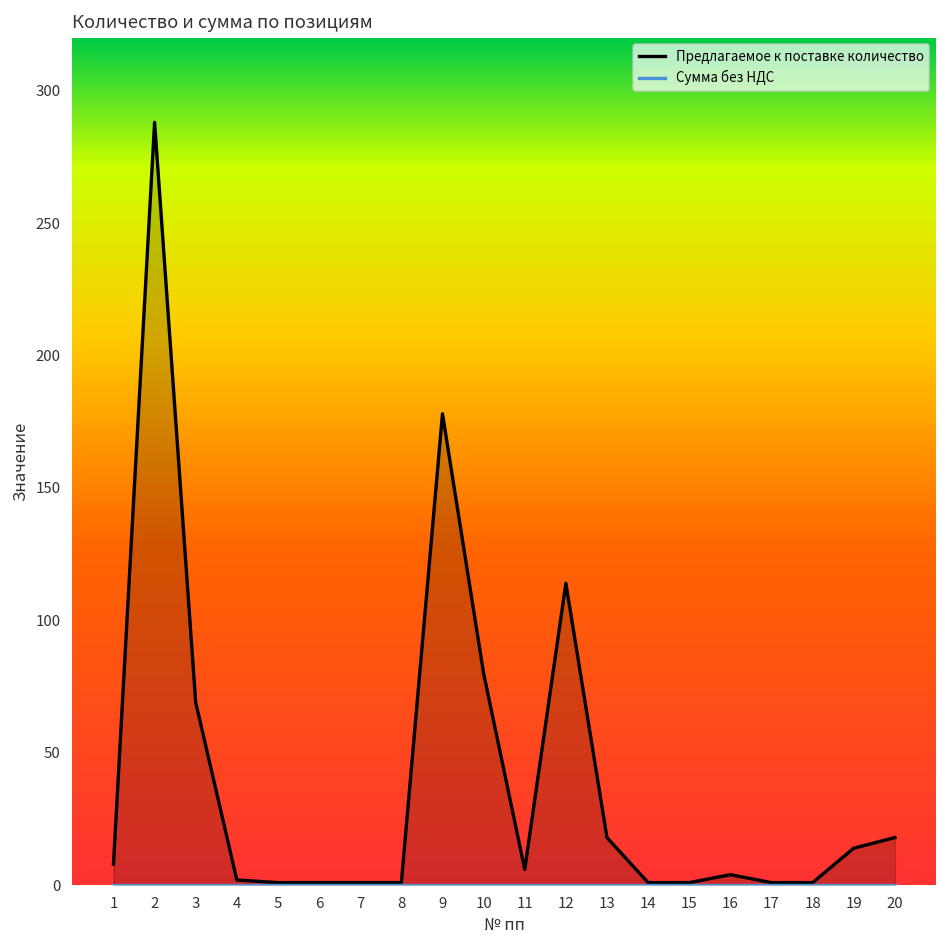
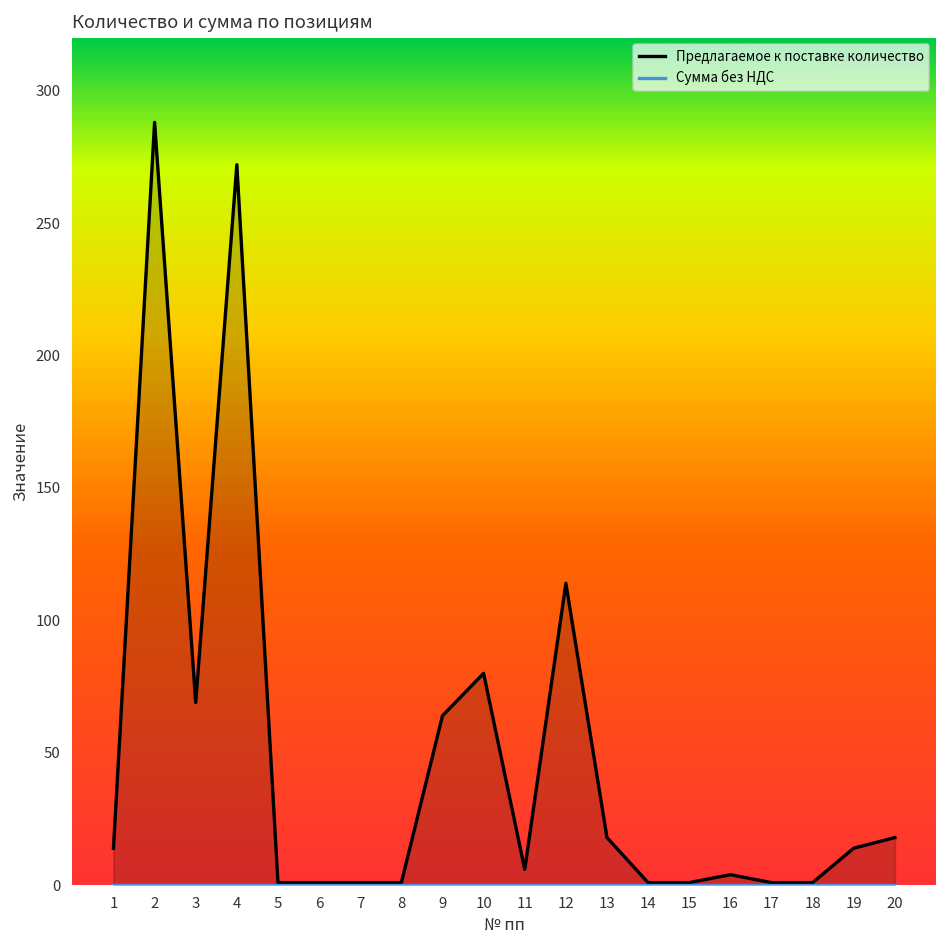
Предлагаемое к поставке количество, 1: 8 -> 14
Предлагаемое к поставке количество, 4: 2 -> 272
Предлагаемое к поставке количество, 9: 178 -> 64
